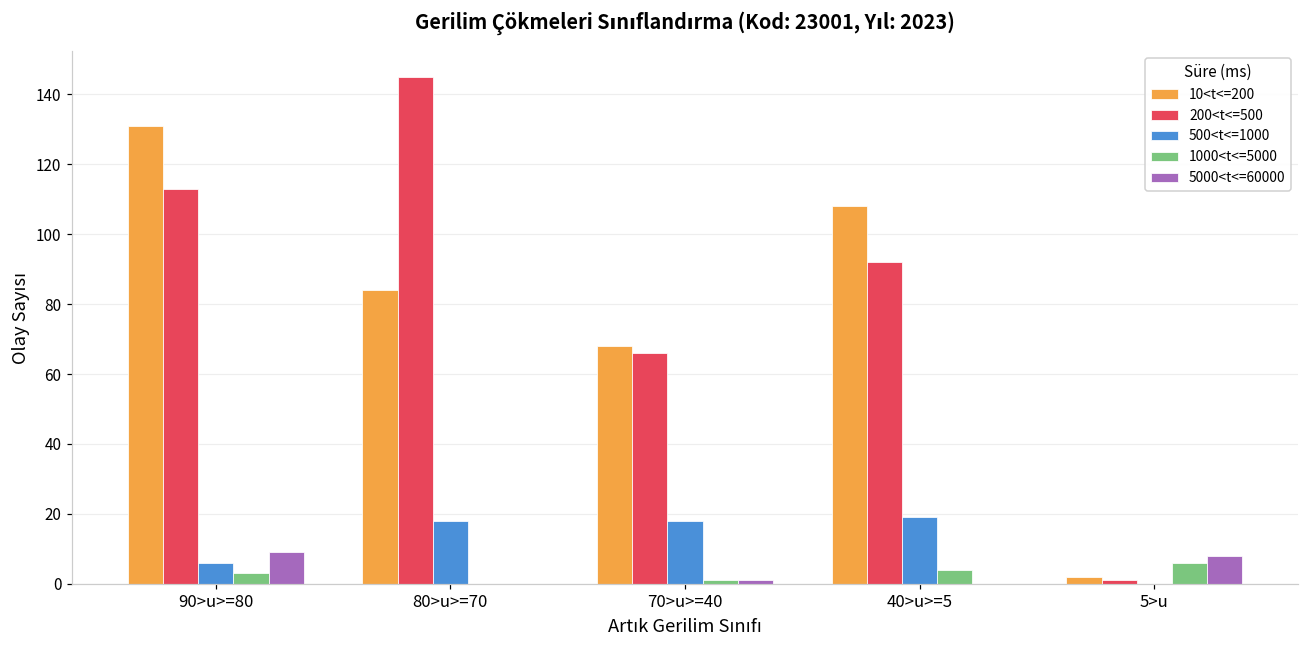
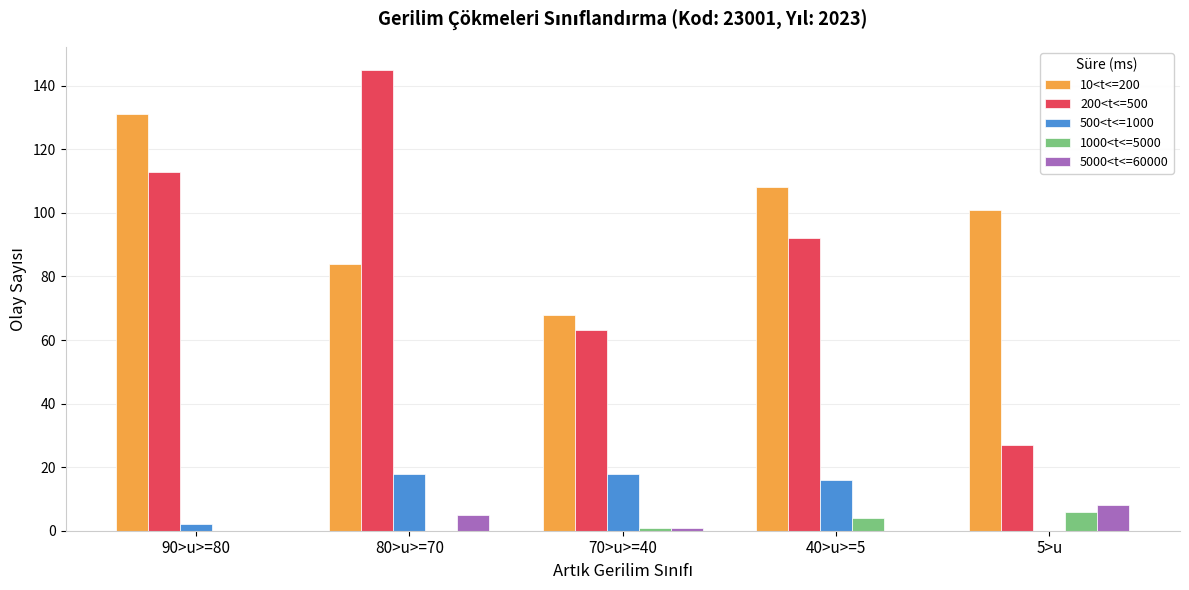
500<t<=1000, 90>u>=80: 6 -> 2
1000<t<=5000, 90>u>=80: 3 -> 0
5000<t<=60000, 90>u>=80: 9 -> 0
5000<t<=60000, 80>u>=70: 0 -> 5
200<t<=500, 70>u>=40: 66 -> 63
500<t<=1000, 40>u>=5: 19 -> 16
10<t<=200, 5>u: 2 -> 101
200<t<=500, 5>u: 1 -> 27
